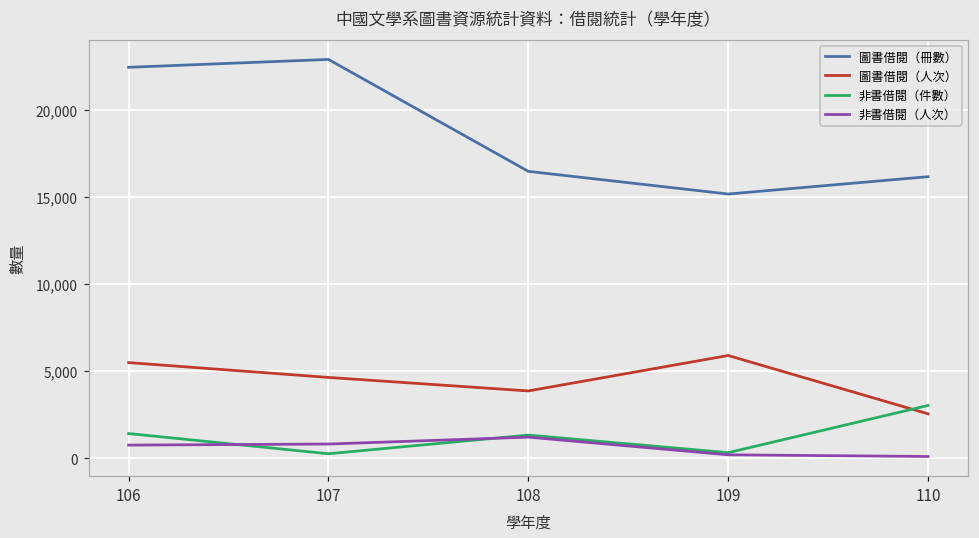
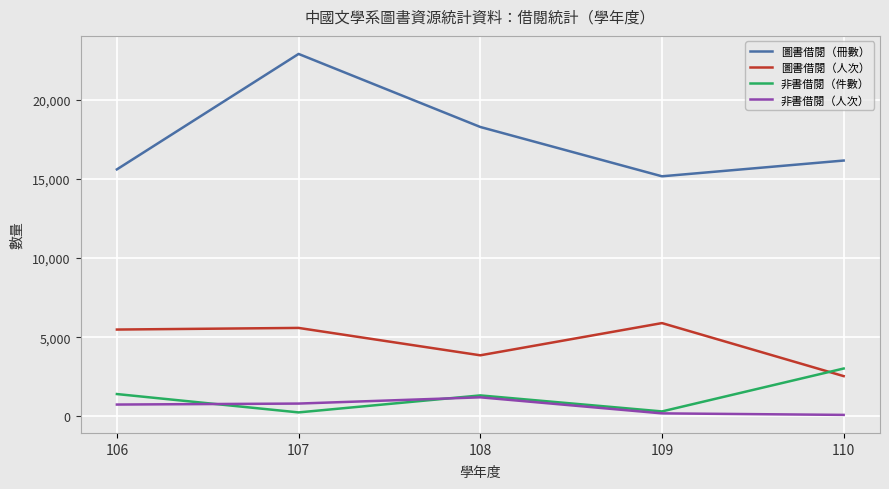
圖書借閱（冊數）, 106: 22,400 -> 15,600
圖書借閱（人次）, 107: 4,600 -> 5,600
圖書借閱（冊數）, 108: 16,500 -> 18,300
